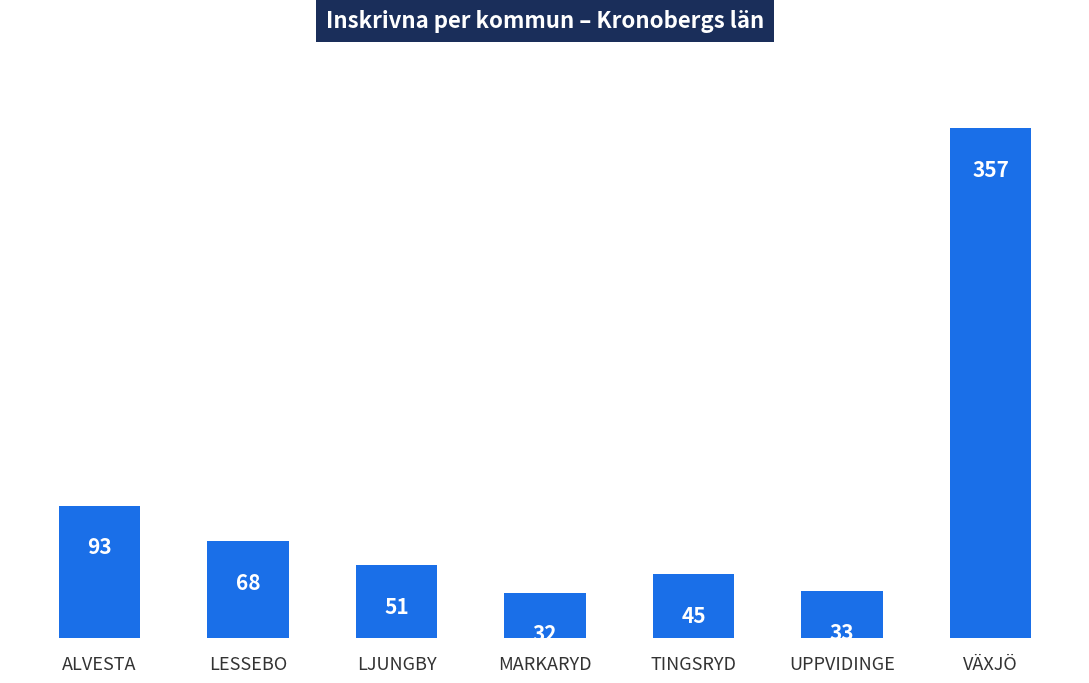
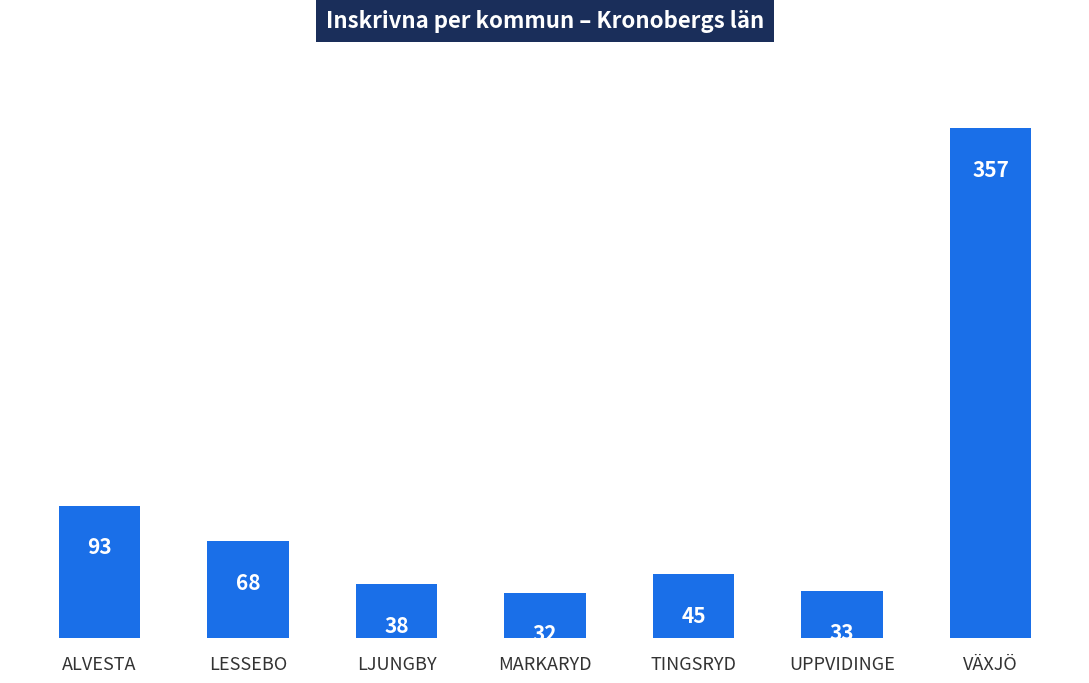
LJUNGBY: 51 -> 38
